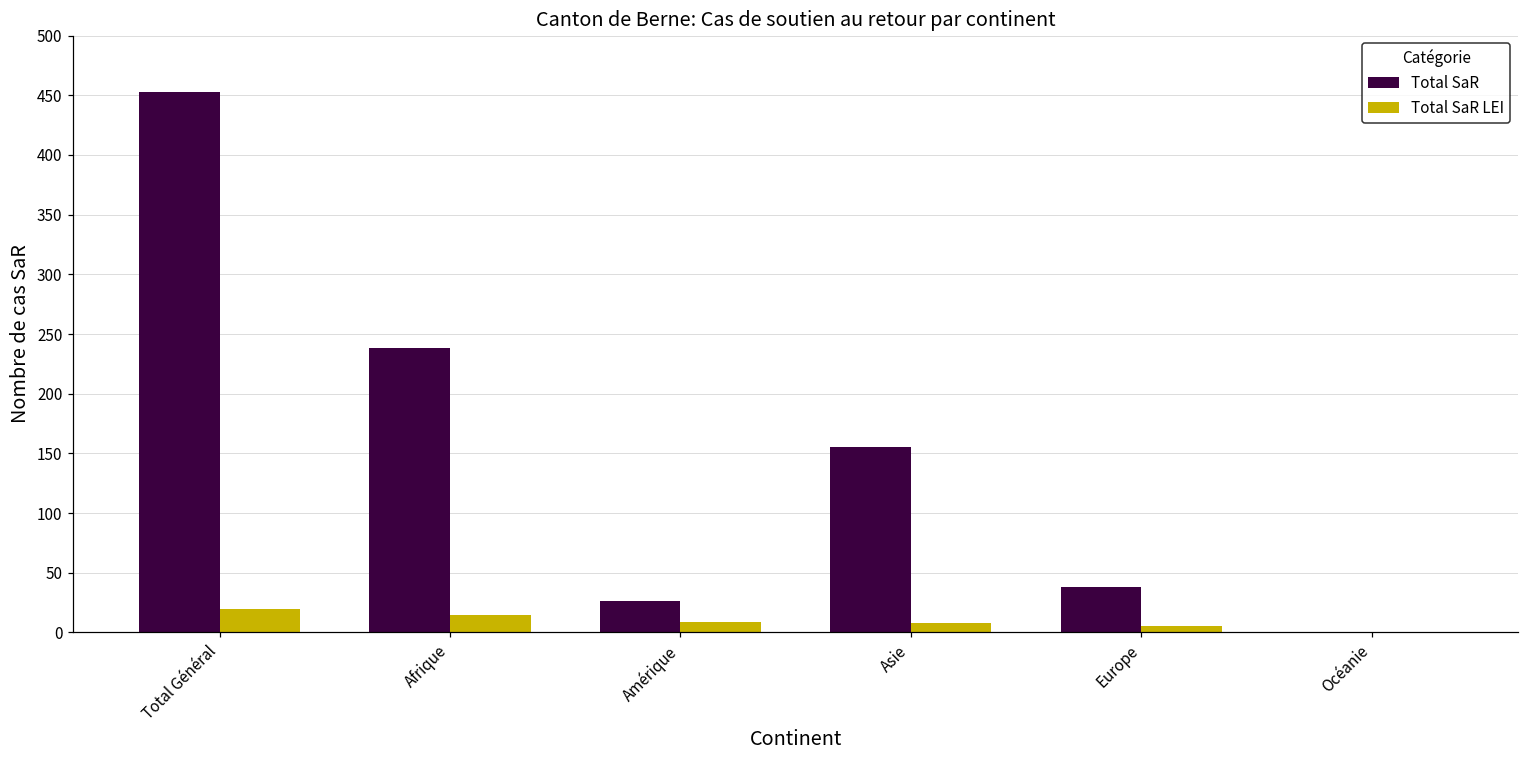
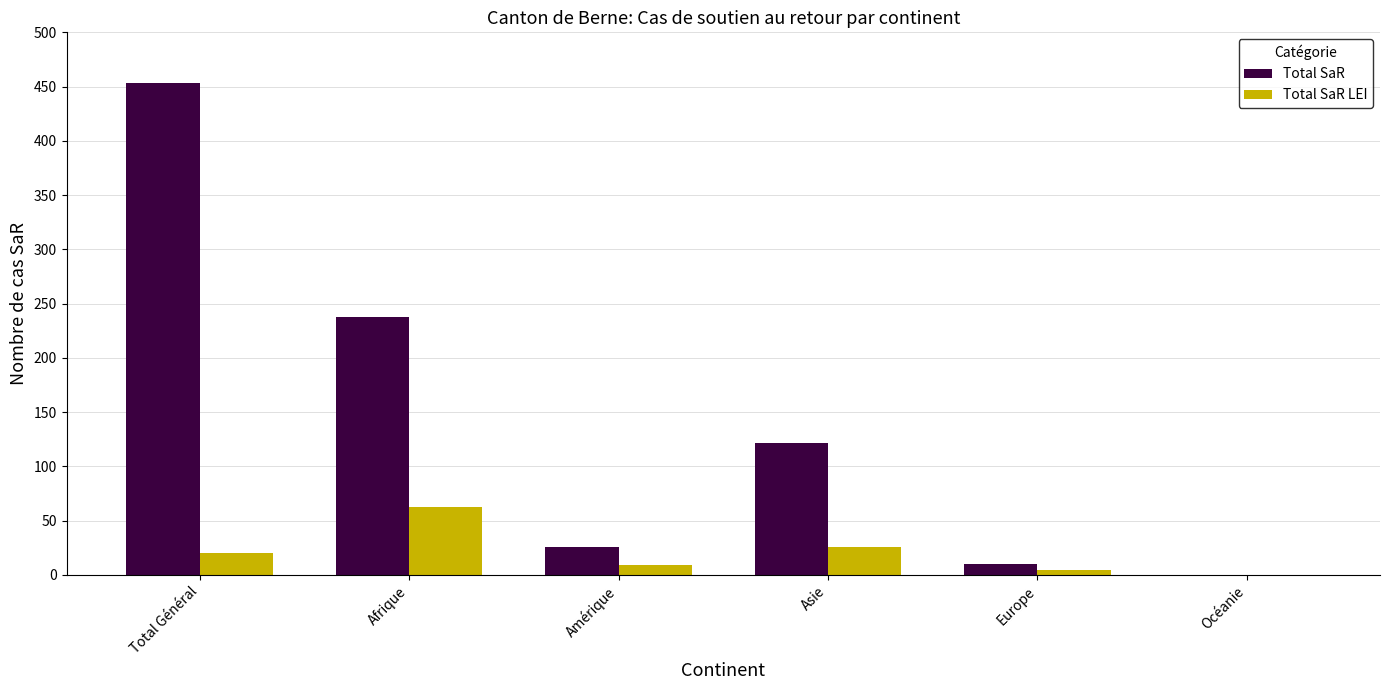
Total SaR LEI, Afrique: 15 -> 63
Total SaR, Asie: 155 -> 122
Total SaR LEI, Asie: 8 -> 26
Total SaR, Europe: 38 -> 10
